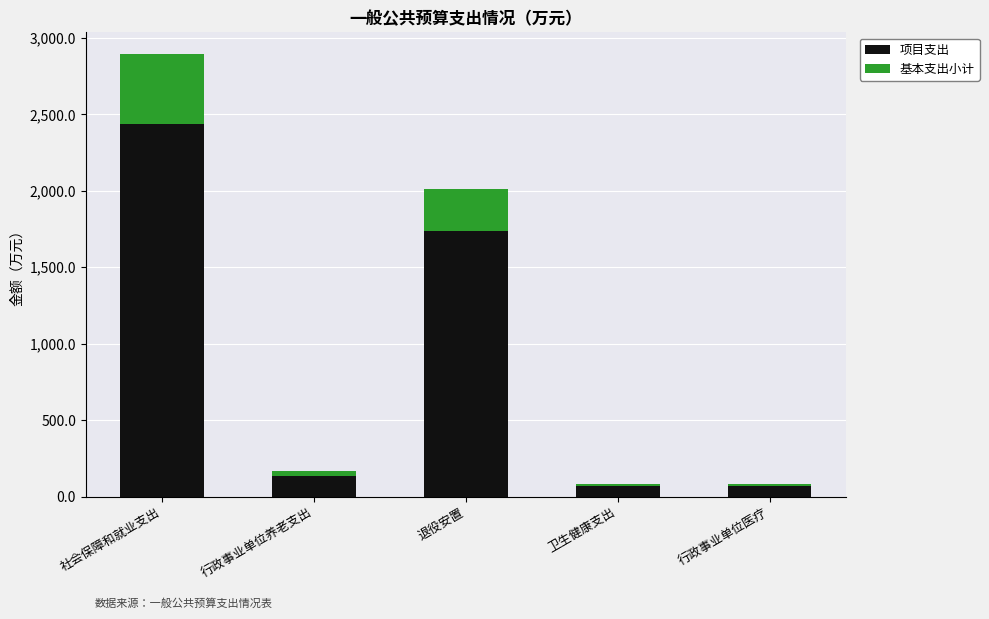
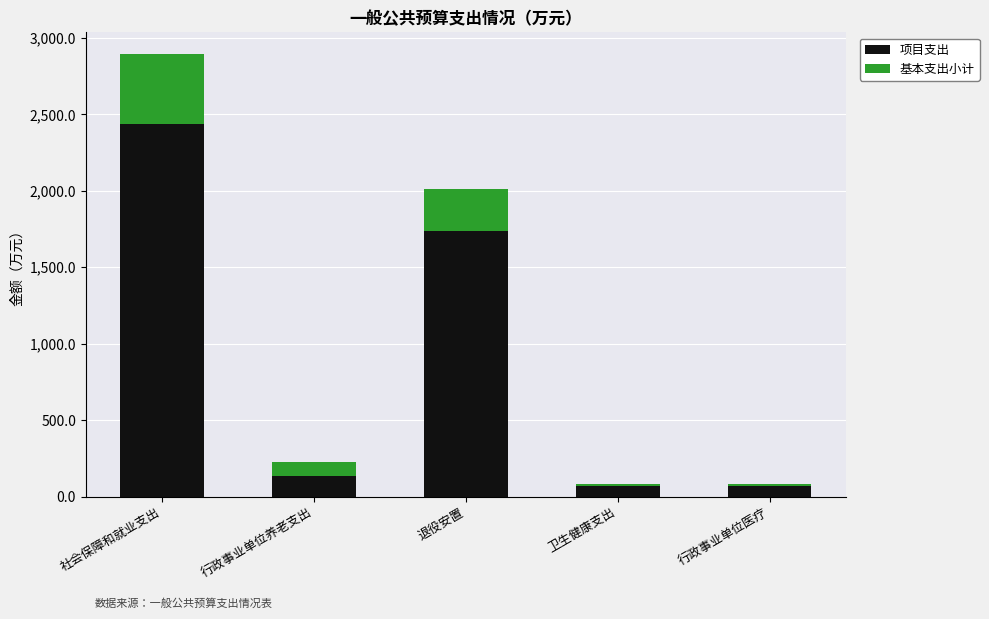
基本支出小计, 行政事业单位养老支出: 30 -> 90
